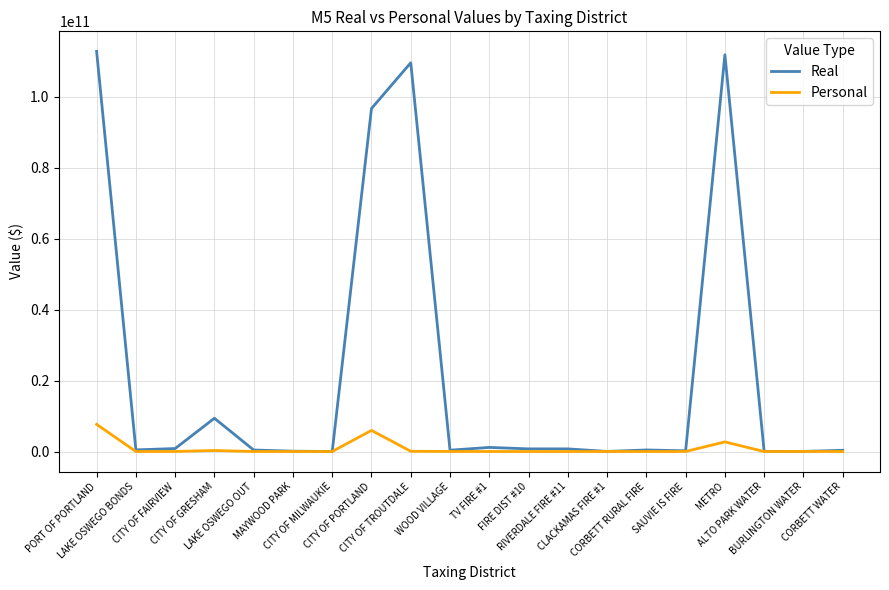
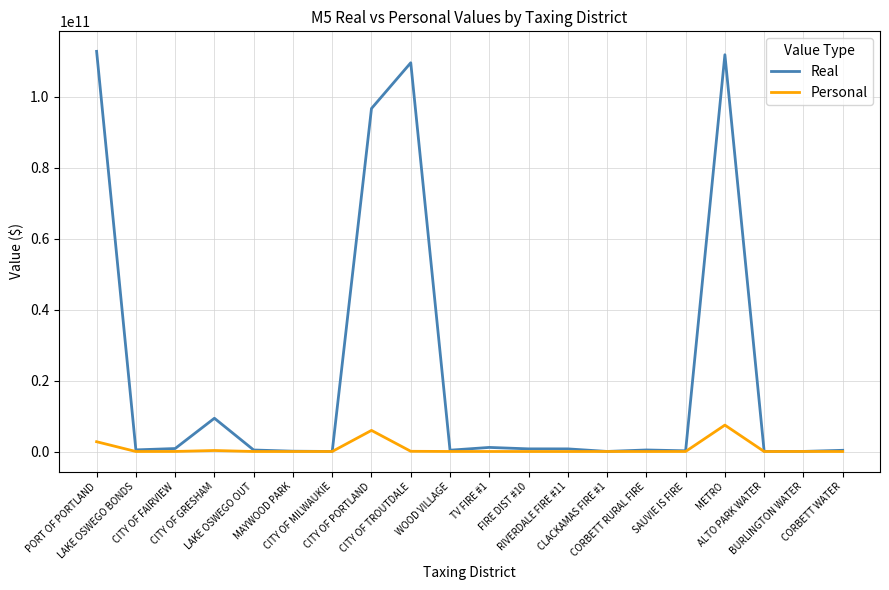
Personal, PORT OF PORTLAND: 8000000000 -> 3000000000
Personal, METRO: 3000000000 -> 7000000000
